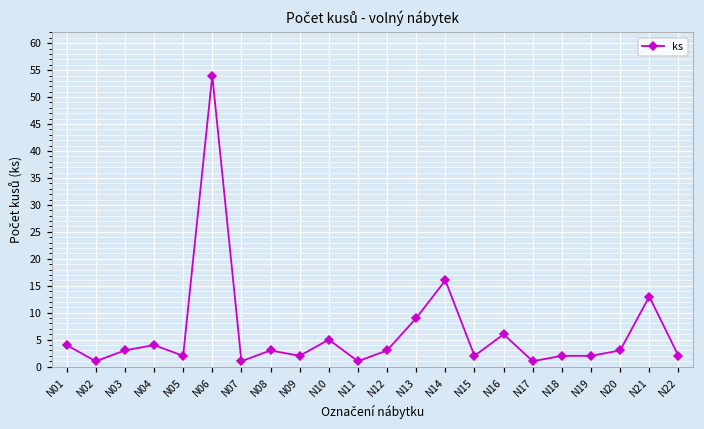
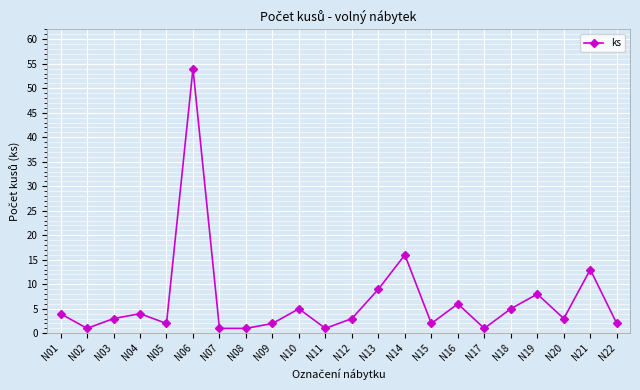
N08: 3 -> 1
N18: 2 -> 5
N19: 2 -> 8
